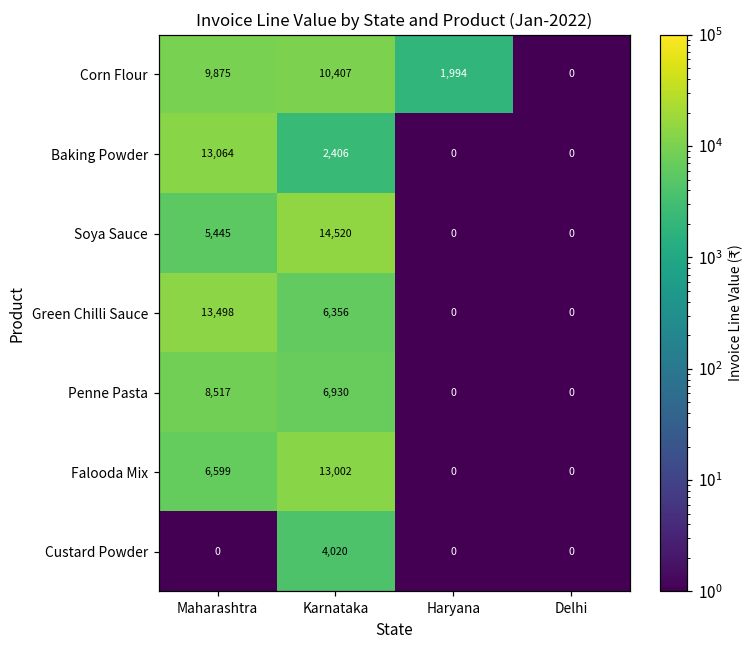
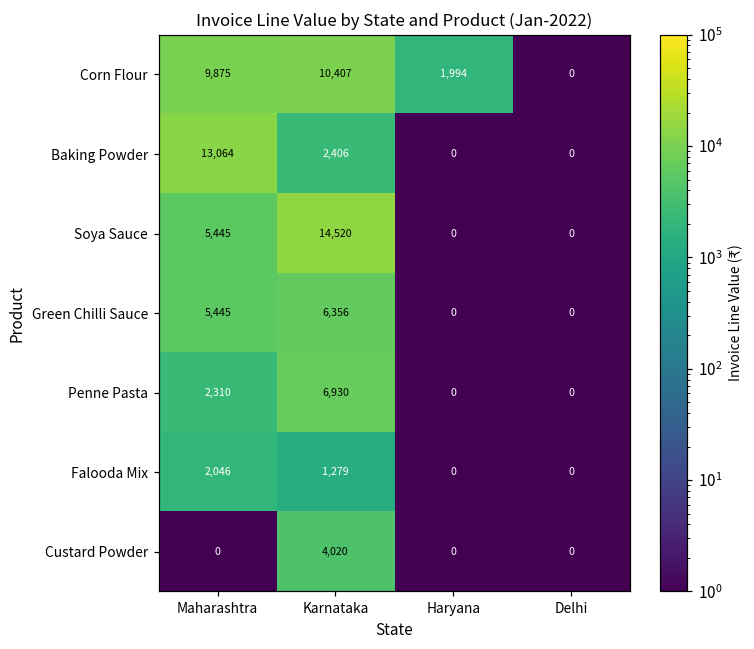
Green Chilli Sauce, Maharashtra: 13,498 -> 5,445
Penne Pasta, Maharashtra: 8,517 -> 2,310
Falooda Mix, Maharashtra: 6,599 -> 2,046
Falooda Mix, Karnataka: 13,002 -> 1,279
